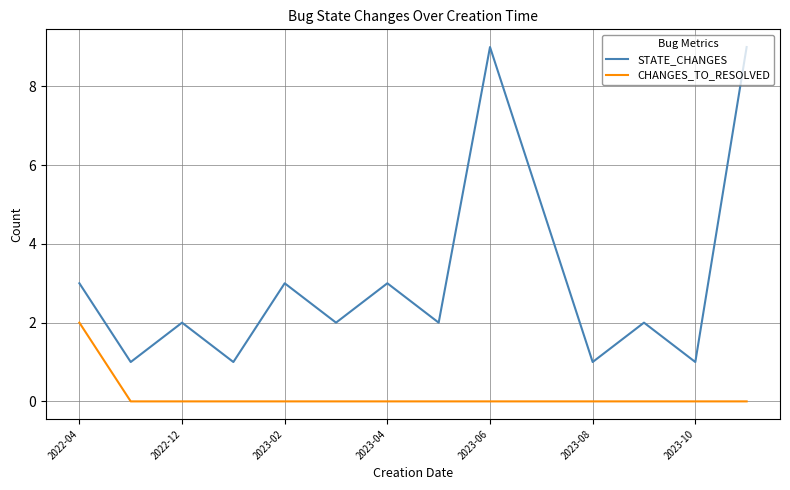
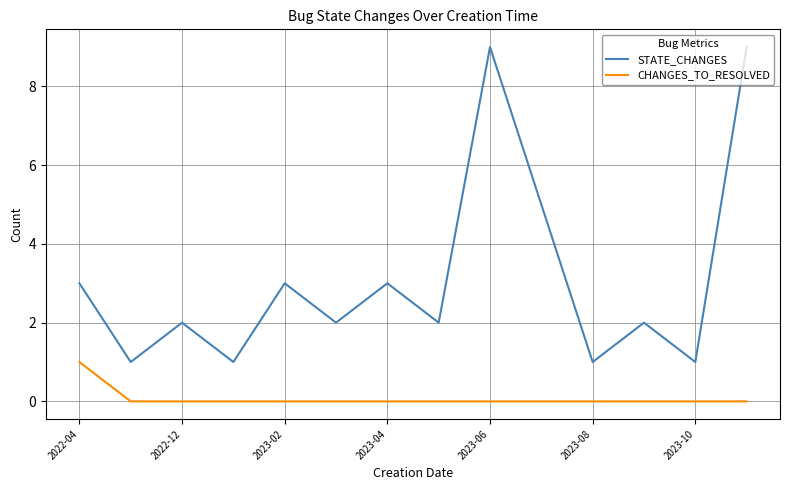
CHANGES_TO_RESOLVED, 2022-04: 2 -> 1
